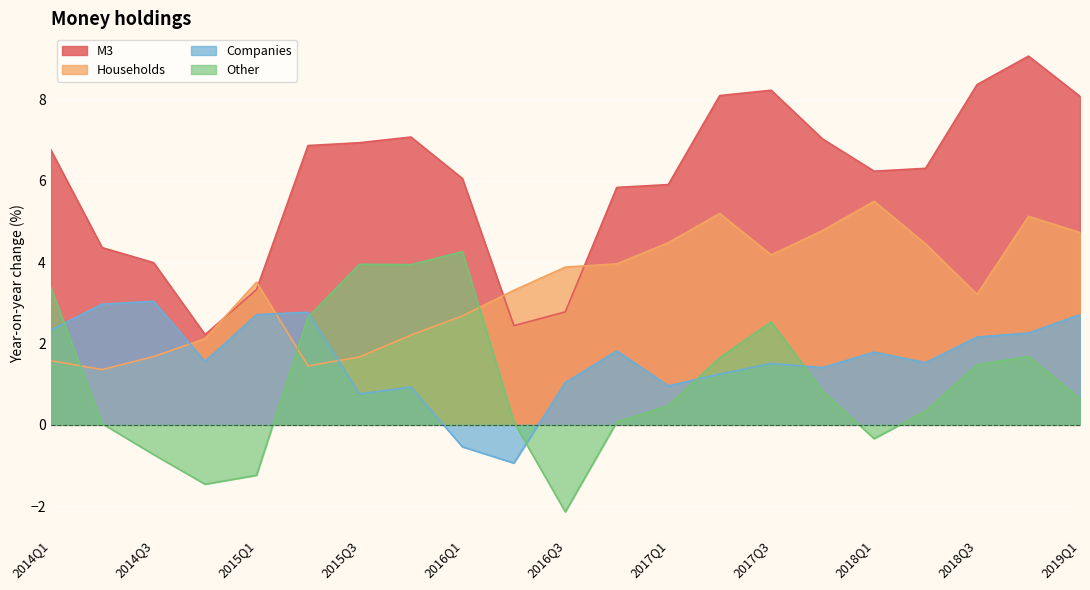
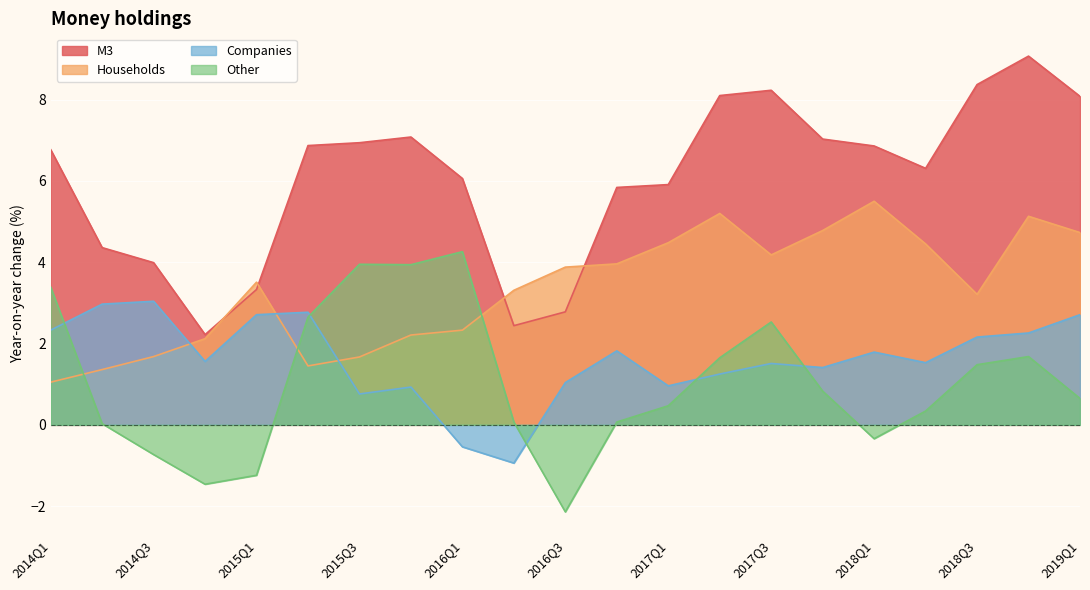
Households, 2014Q1: 1.6 -> 1.1
Households, 2016Q1: 2.7 -> 2.3
M3, 2018Q1: 6.2 -> 6.9
